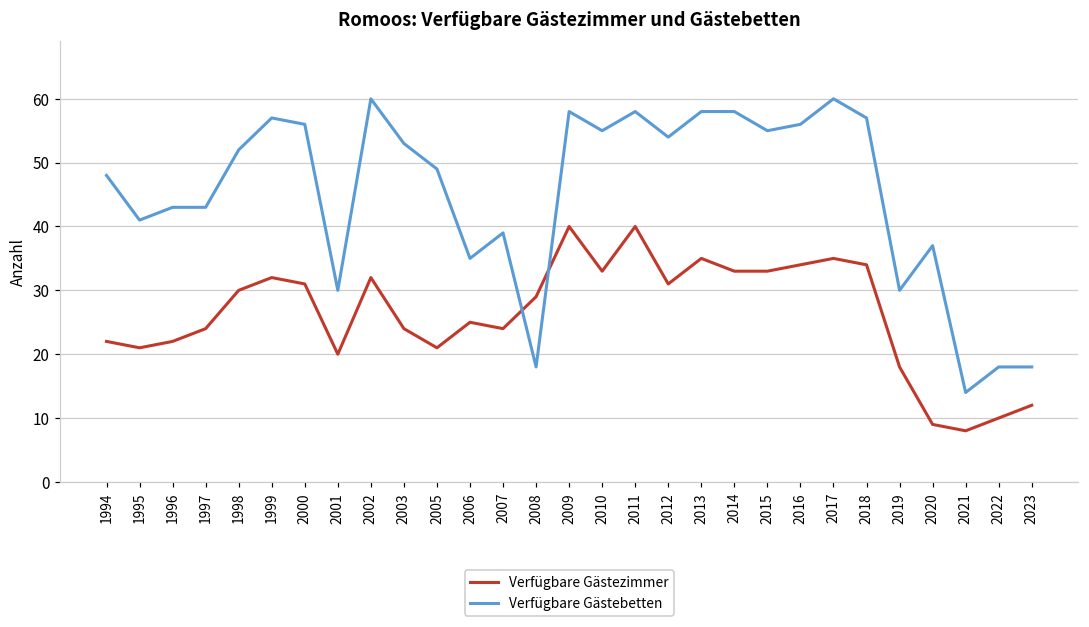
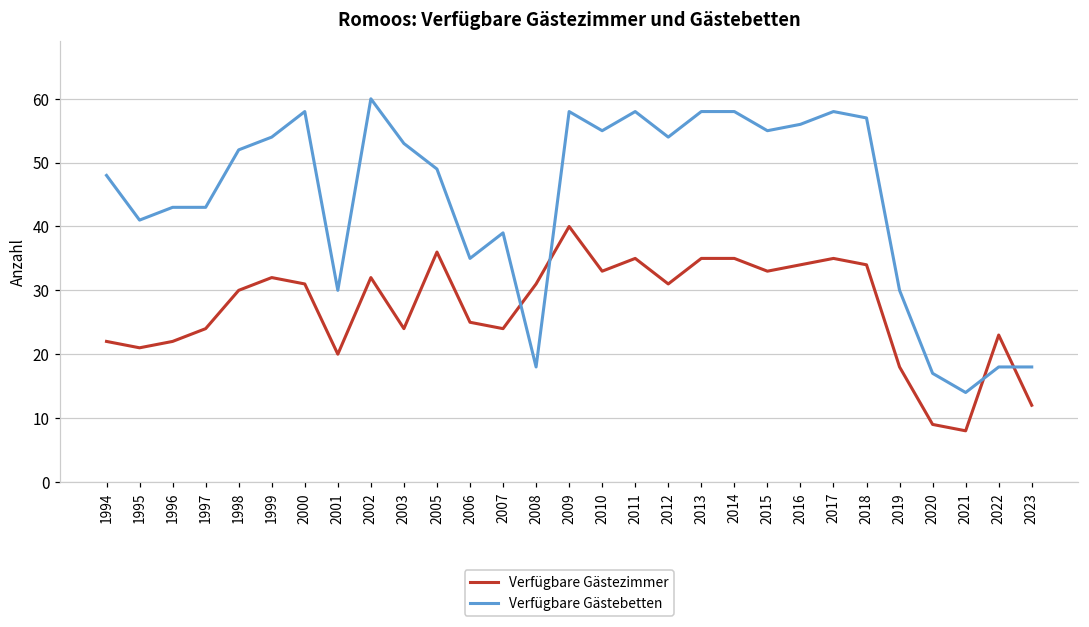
Verfügbare Gästebetten, 1999: 57 -> 54
Verfügbare Gästebetten, 2000: 56 -> 58
Verfügbare Gästezimmer, 2005: 21 -> 36
Verfügbare Gästezimmer, 2008: 29 -> 31
Verfügbare Gästezimmer, 2011: 40 -> 35
Verfügbare Gästezimmer, 2014: 33 -> 35
Verfügbare Gästebetten, 2017: 60 -> 58
Verfügbare Gästebetten, 2020: 37 -> 17
Verfügbare Gästezimmer, 2022: 10 -> 23
